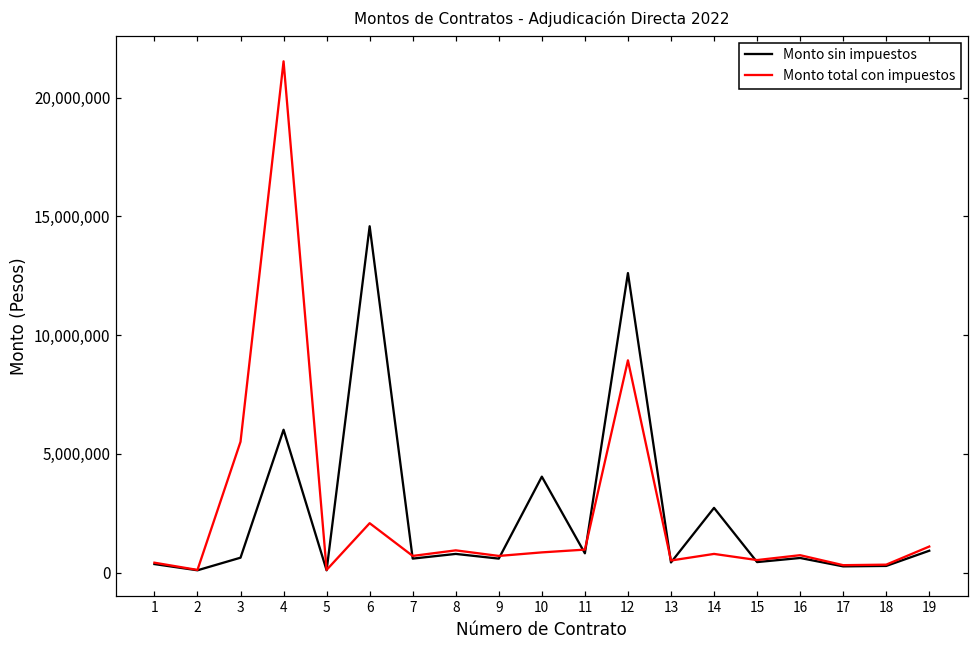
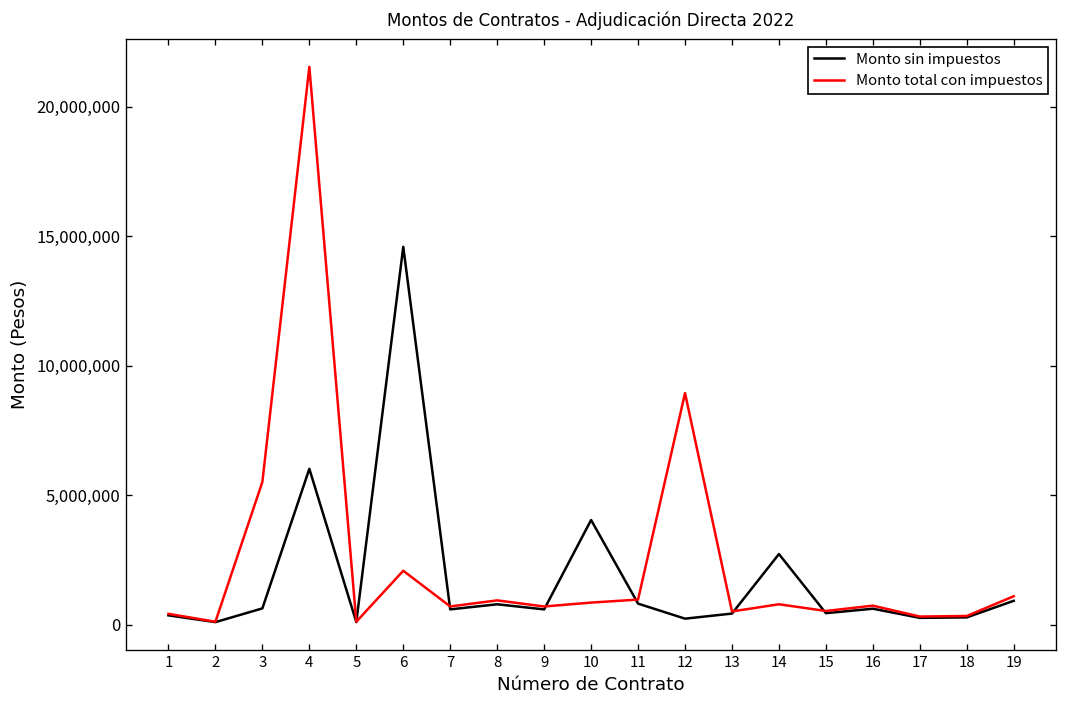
Monto sin impuestos, 12: 12,600,000 -> 200,000
